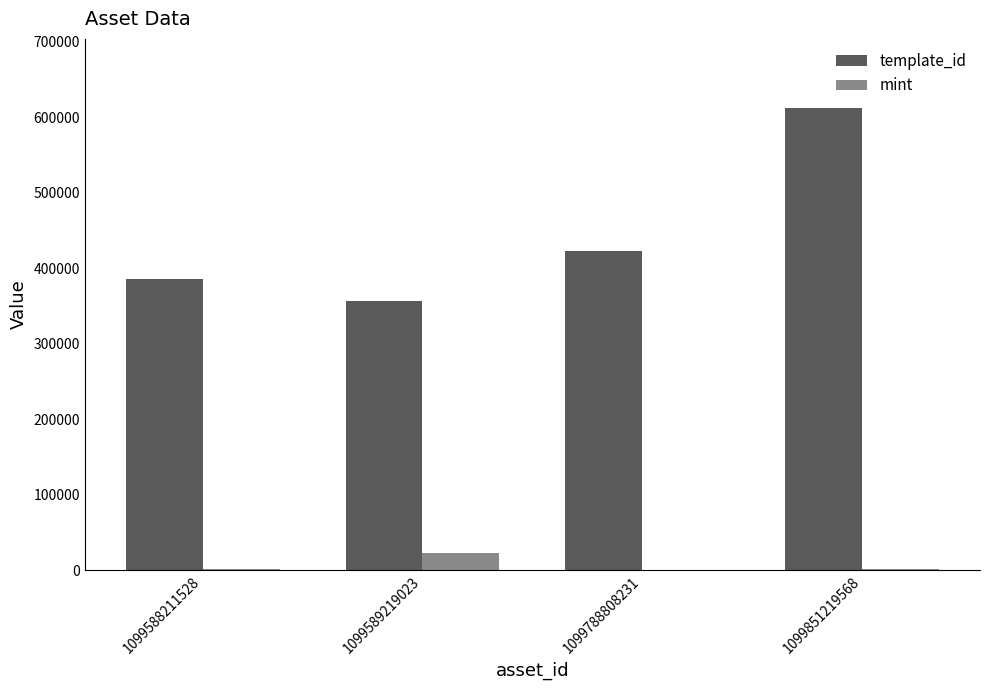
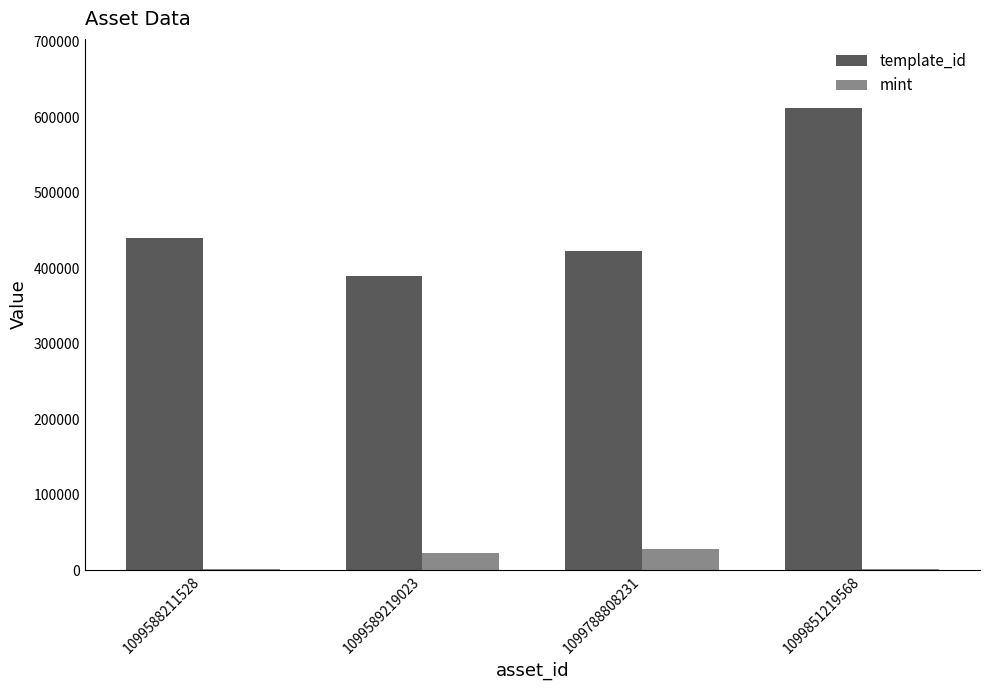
template_id, 1099588211528: 390000 -> 440000
template_id, 1099589219023: 360000 -> 390000
mint, 1099788808231: 0 -> 30000
